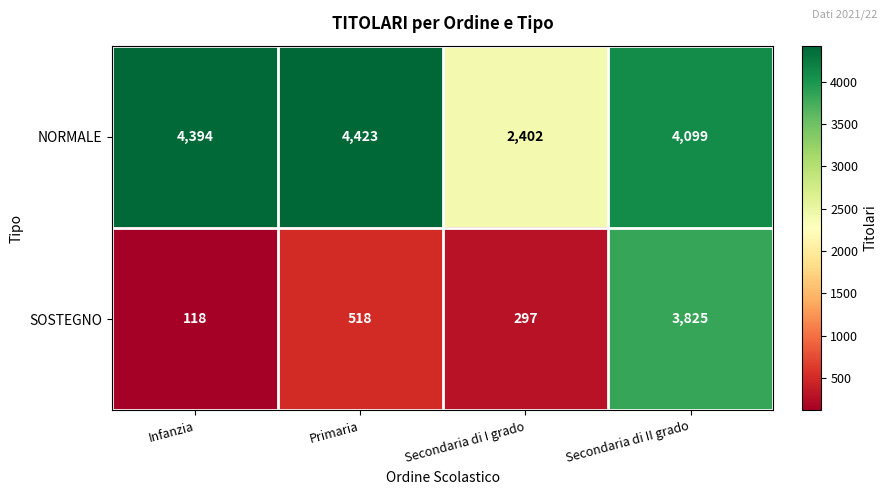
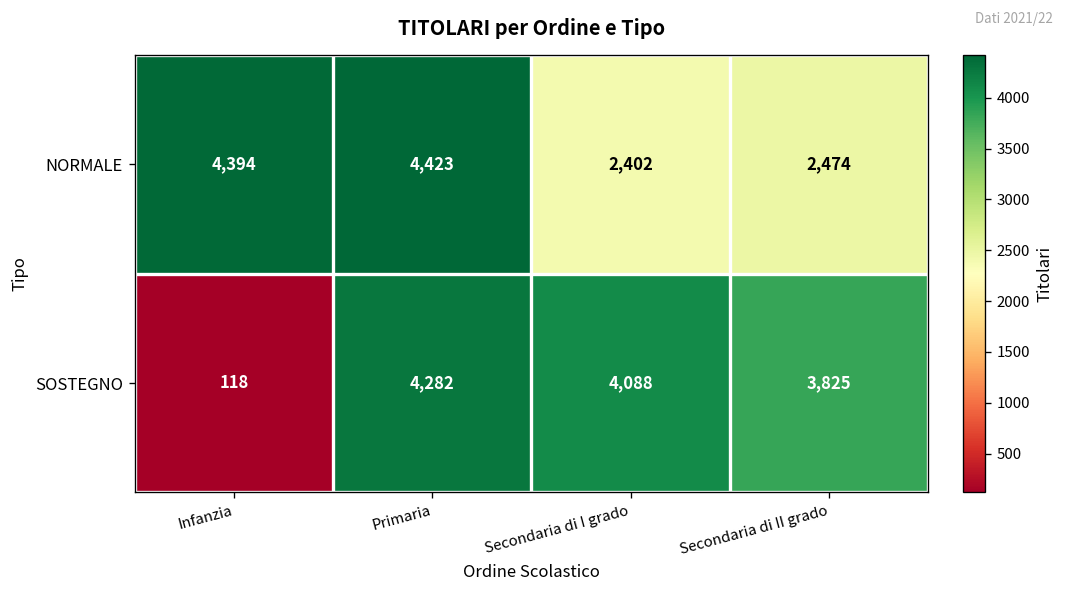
NORMALE, Secondaria di II grado: 4,099 -> 2,474
SOSTEGNO, Primaria: 518 -> 4,282
SOSTEGNO, Secondaria di I grado: 297 -> 4,088
